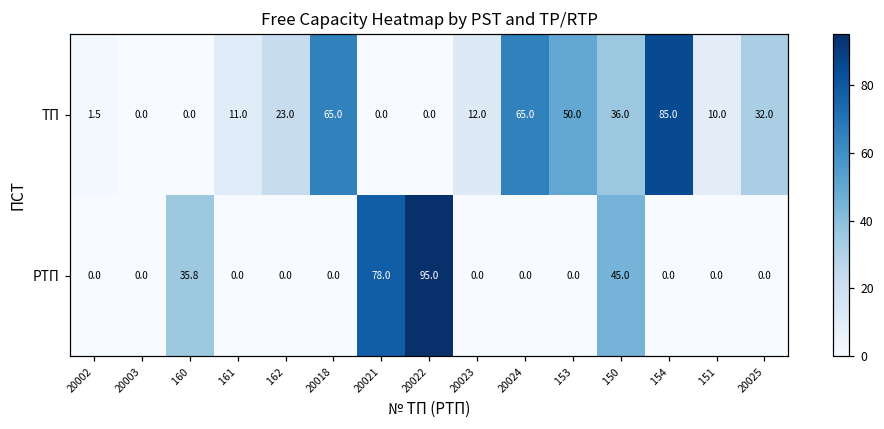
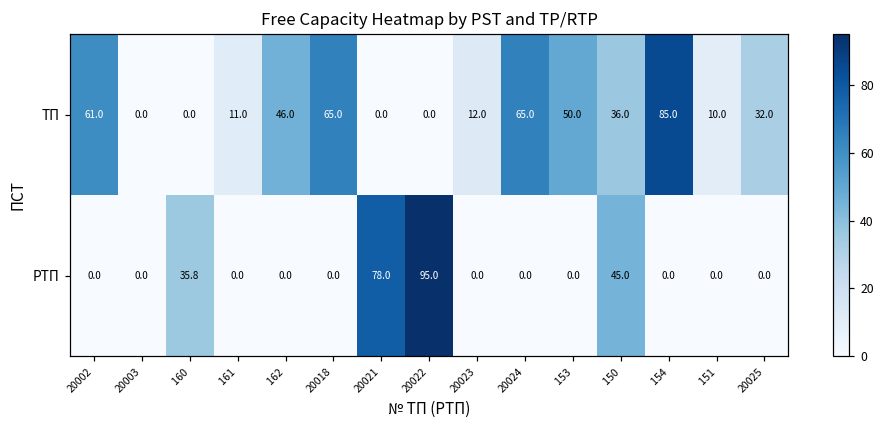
ТП, 20002: 1.5 -> 61.0
ТП, 162: 23.0 -> 46.0
